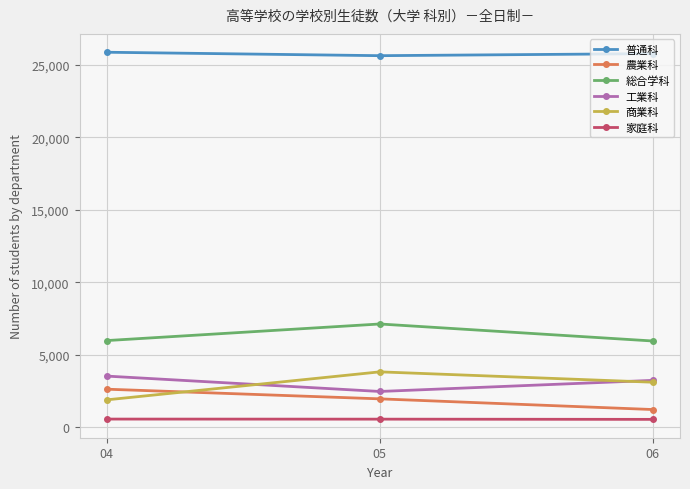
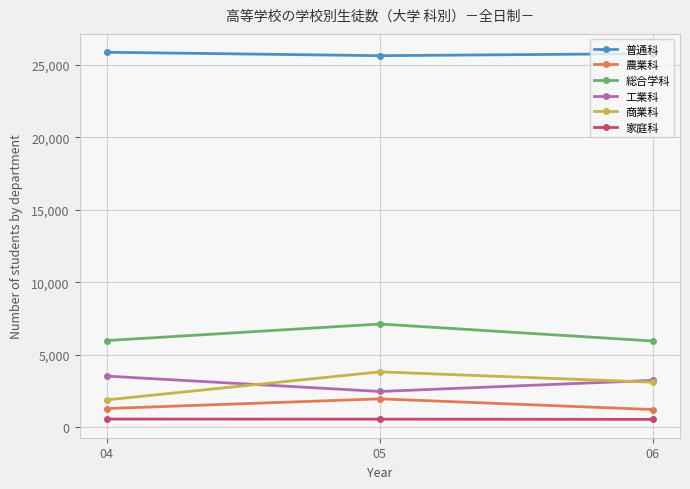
農業科, 04: 2,600 -> 1,300
